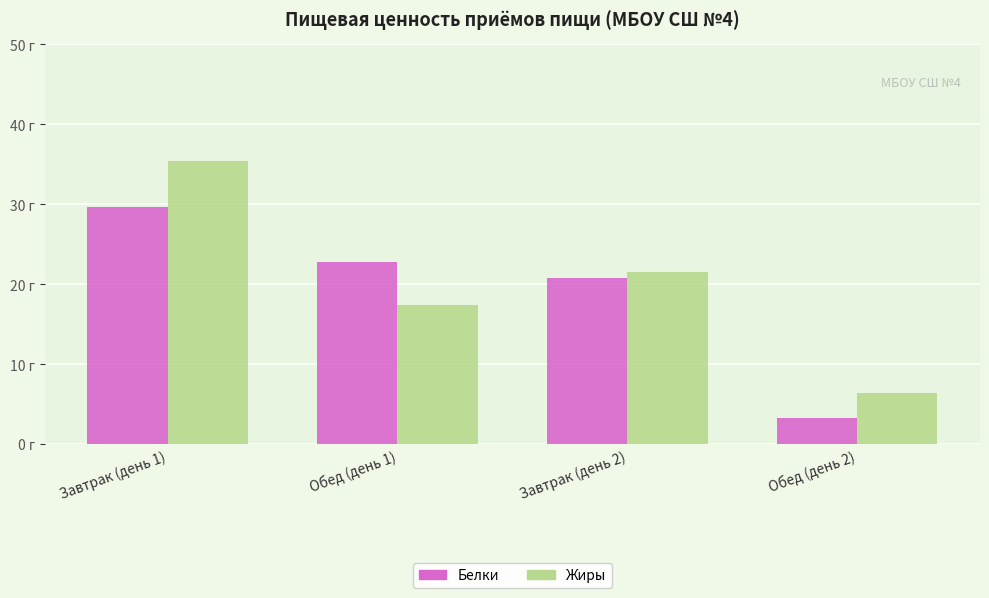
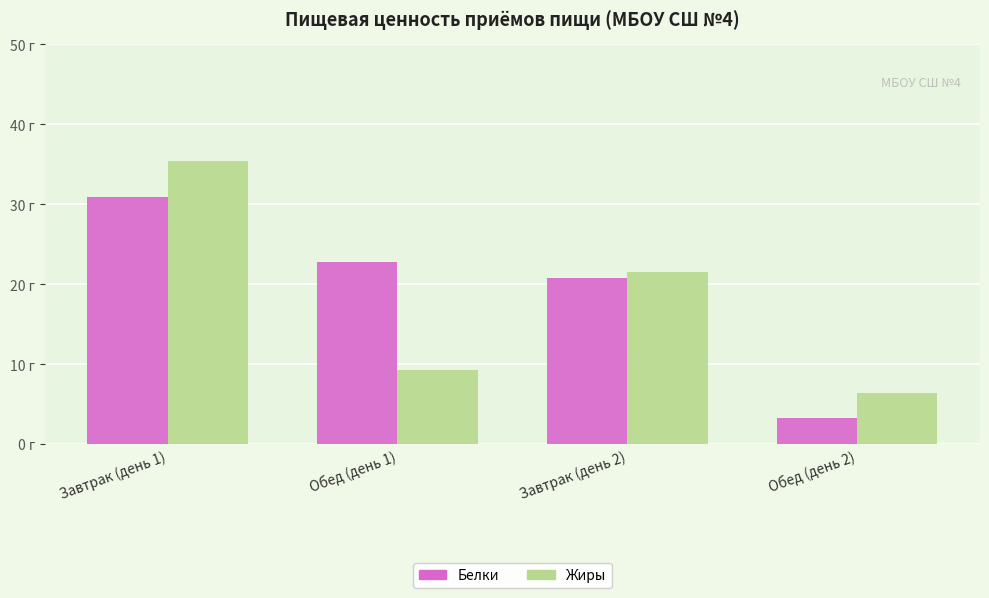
Белки, Завтрак (день 1): 30 г -> 31 г
Жиры, Обед (день 1): 17 г -> 9 г
